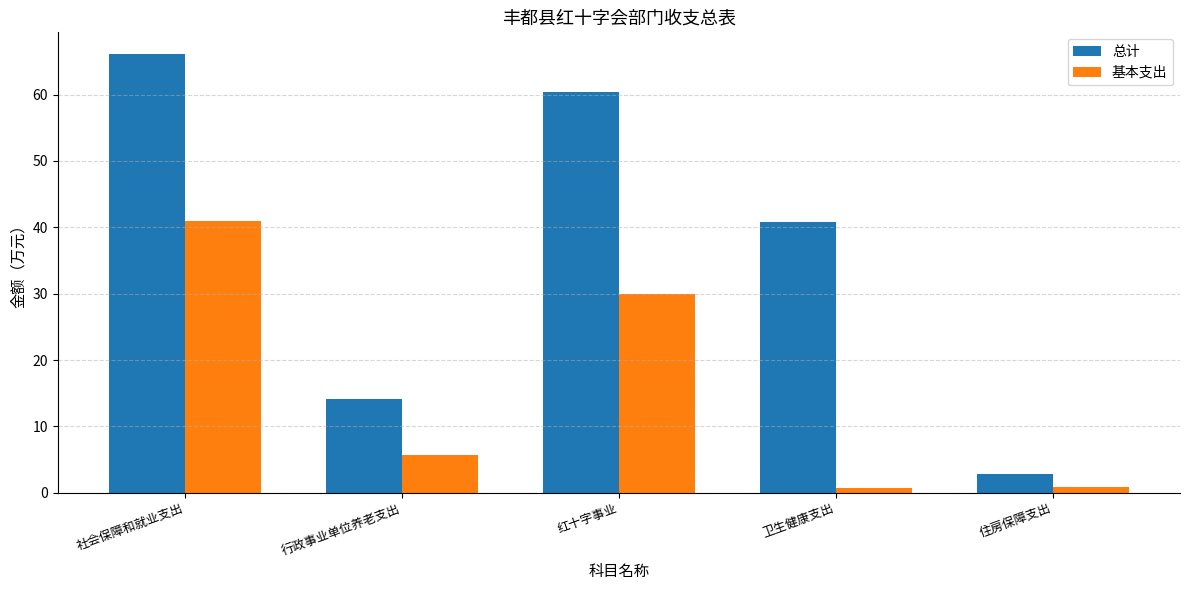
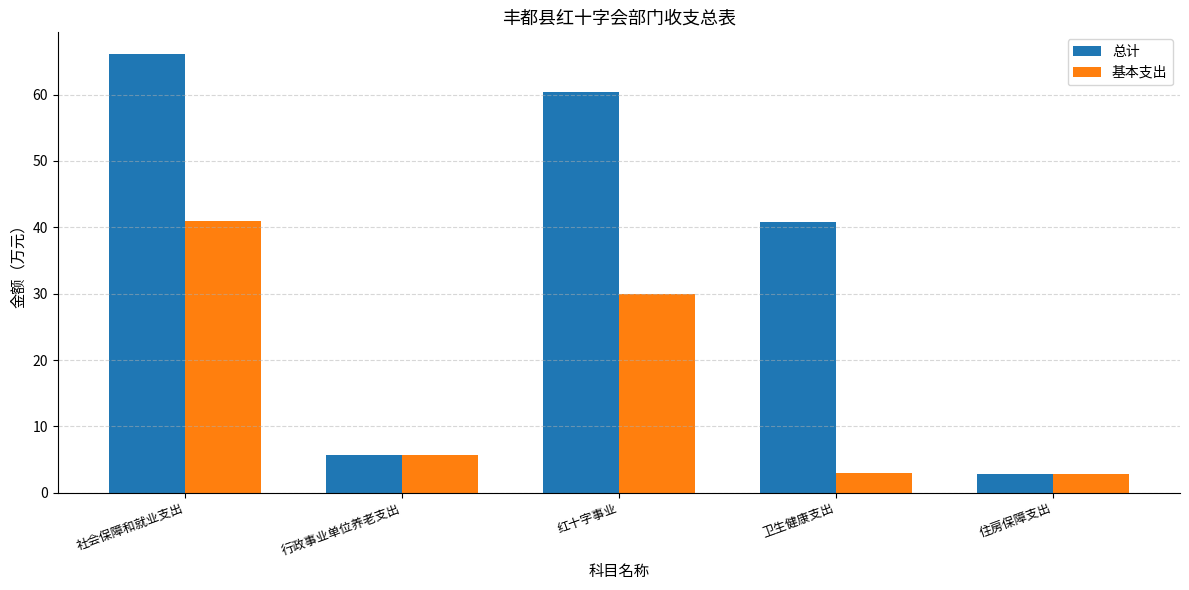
总计, 行政事业单位养老支出: 14 -> 6
基本支出, 卫生健康支出: 1 -> 3
基本支出, 住房保障支出: 1 -> 3
